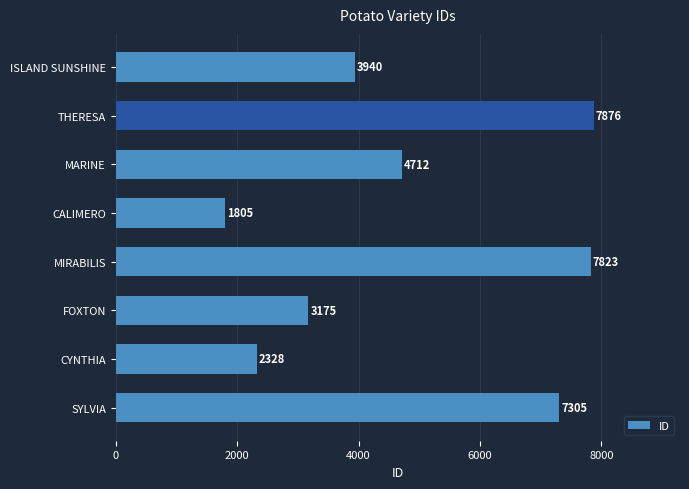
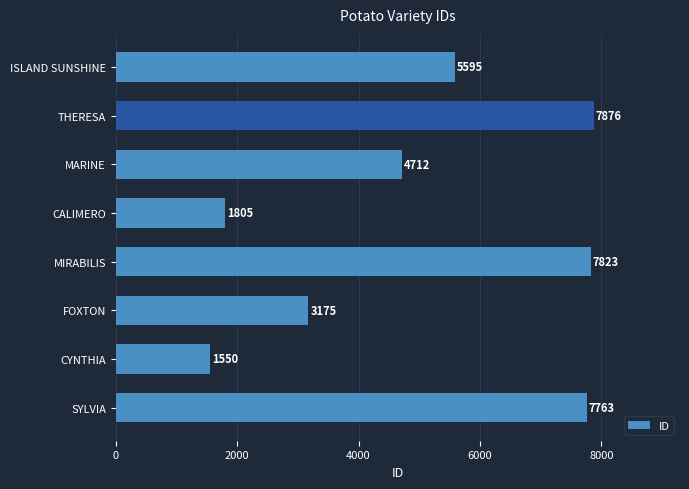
ISLAND SUNSHINE: 3940 -> 5595
CYNTHIA: 2328 -> 1550
SYLVIA: 7305 -> 7763
